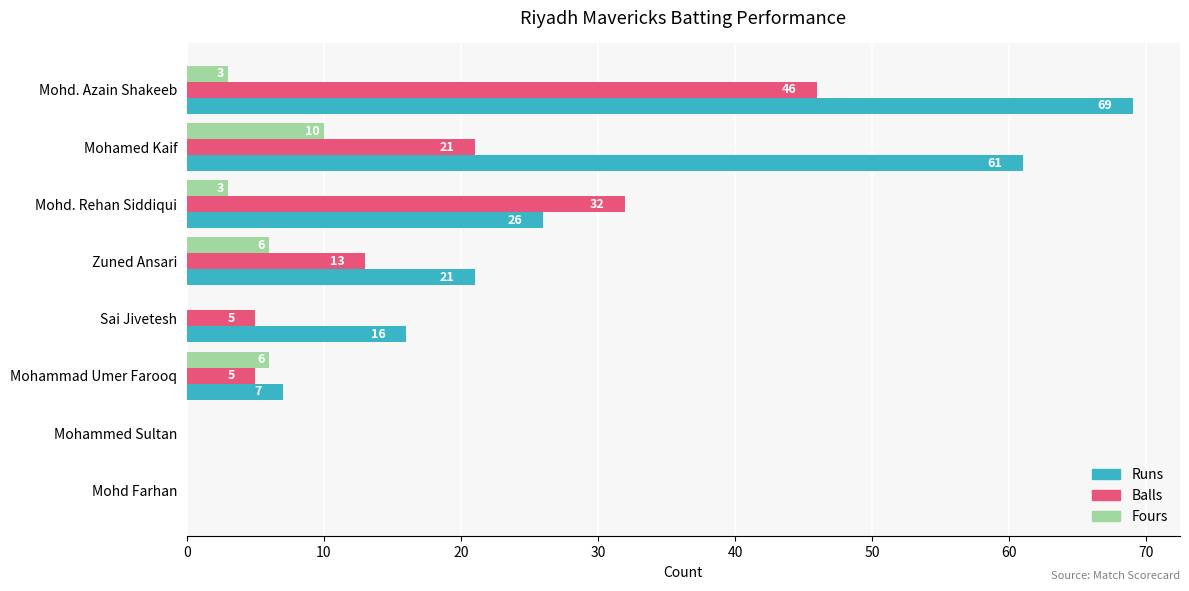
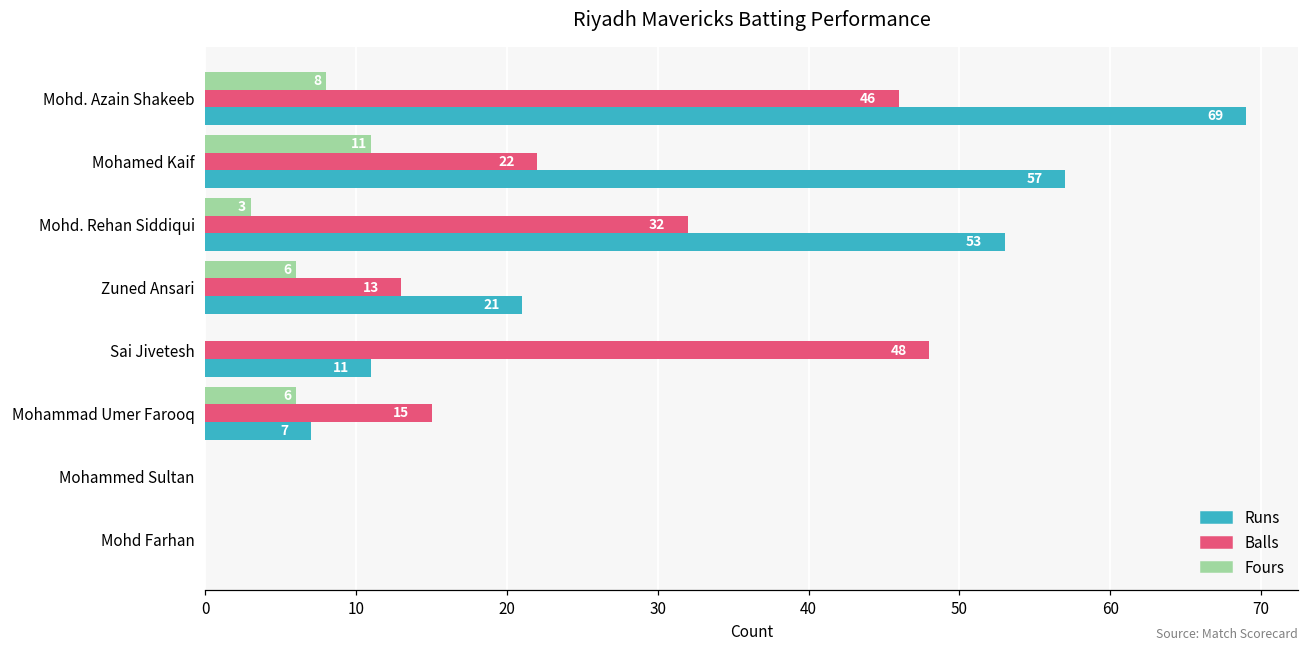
Fours, Mohd. Azain Shakeeb: 3 -> 8
Fours, Mohamed Kaif: 10 -> 11
Balls, Mohamed Kaif: 21 -> 22
Runs, Mohamed Kaif: 61 -> 57
Runs, Mohd. Rehan Siddiqui: 26 -> 53
Balls, Sai Jivetesh: 5 -> 48
Runs, Sai Jivetesh: 16 -> 11
Balls, Mohammad Umer Farooq: 5 -> 15
